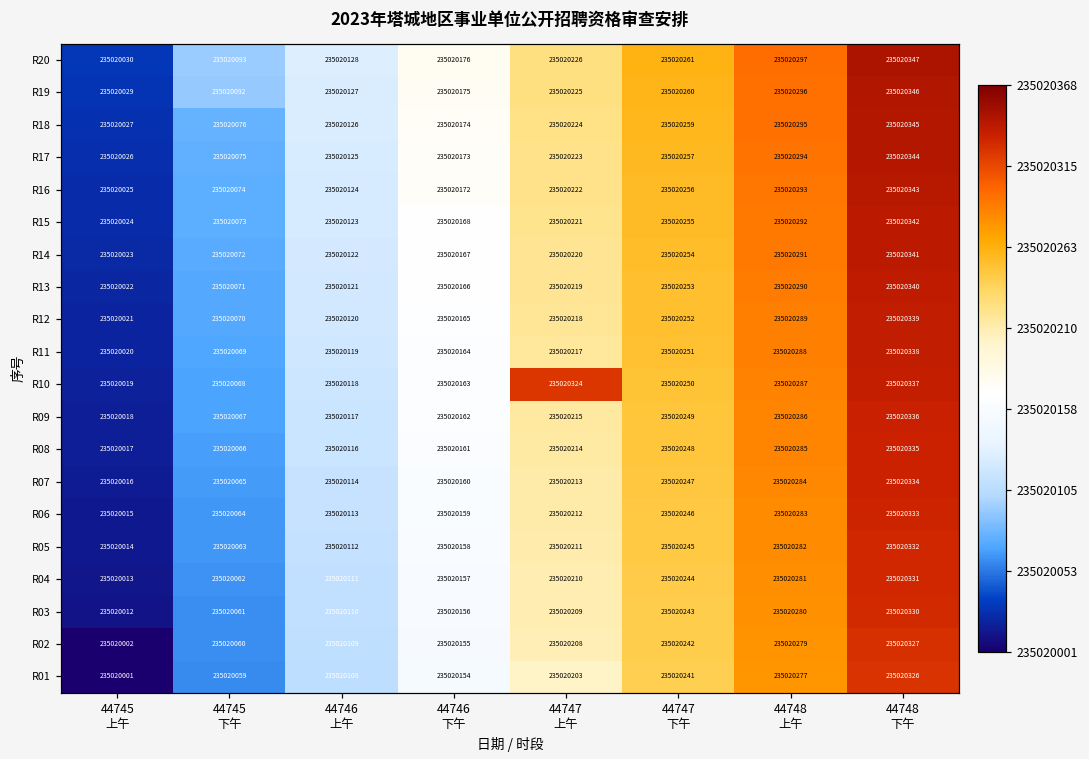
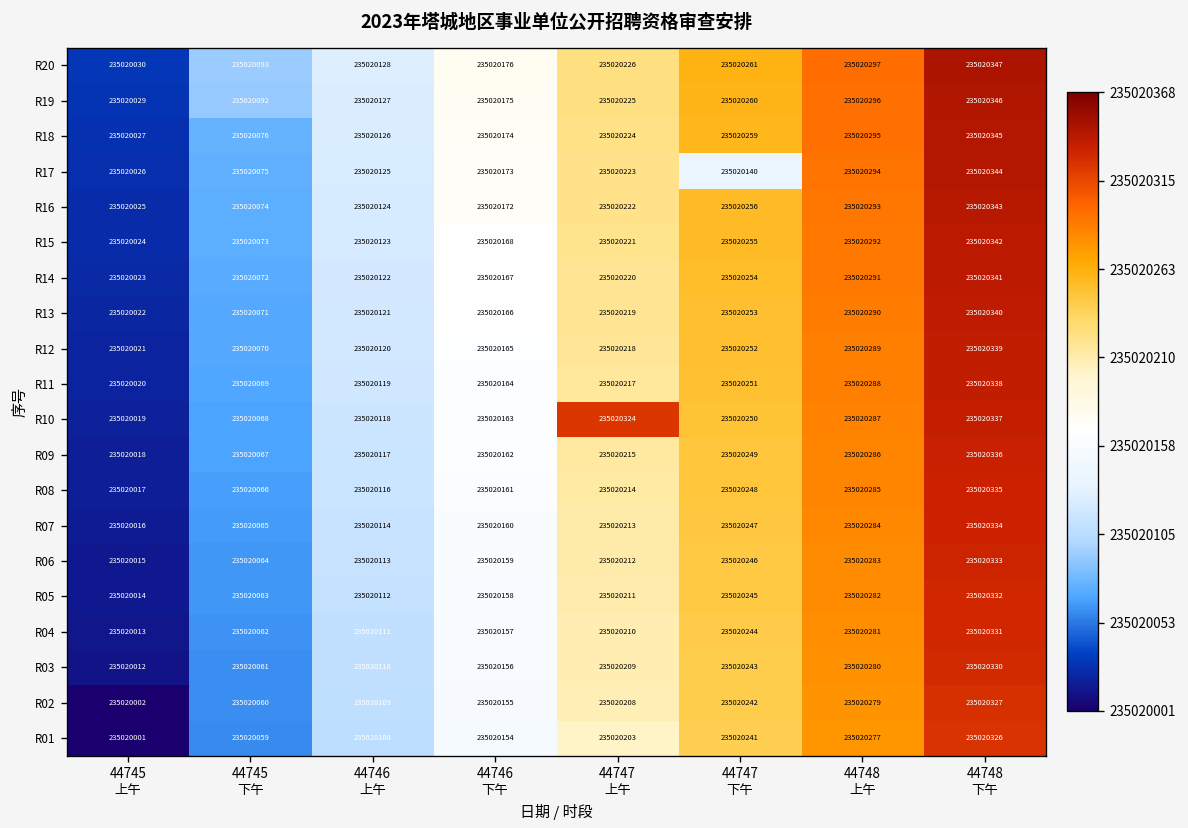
R17, 44747 下午: 235020257 -> 235020140
